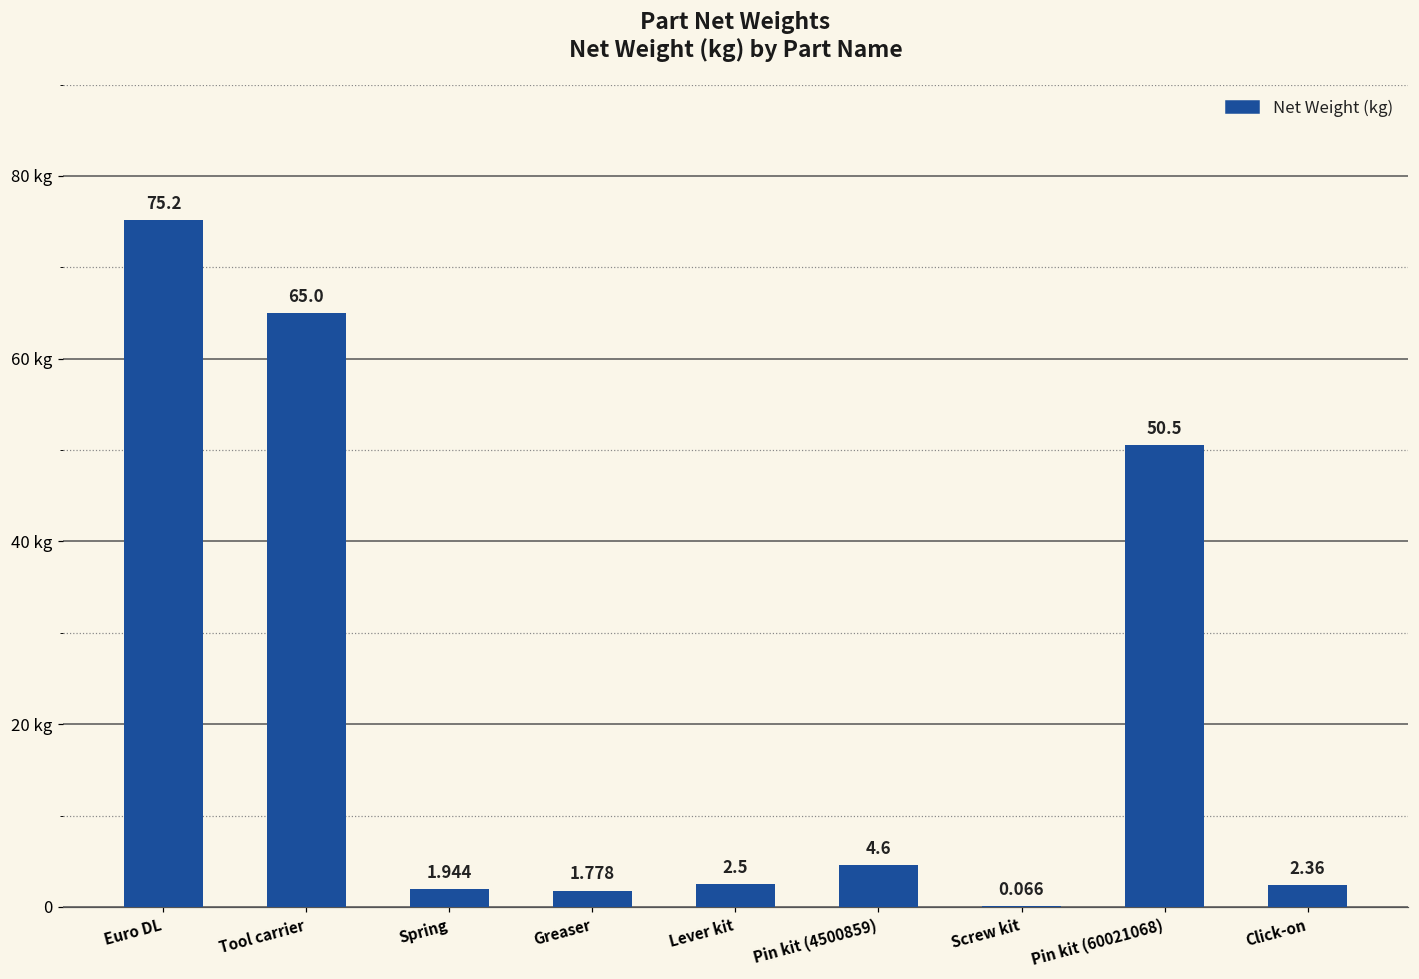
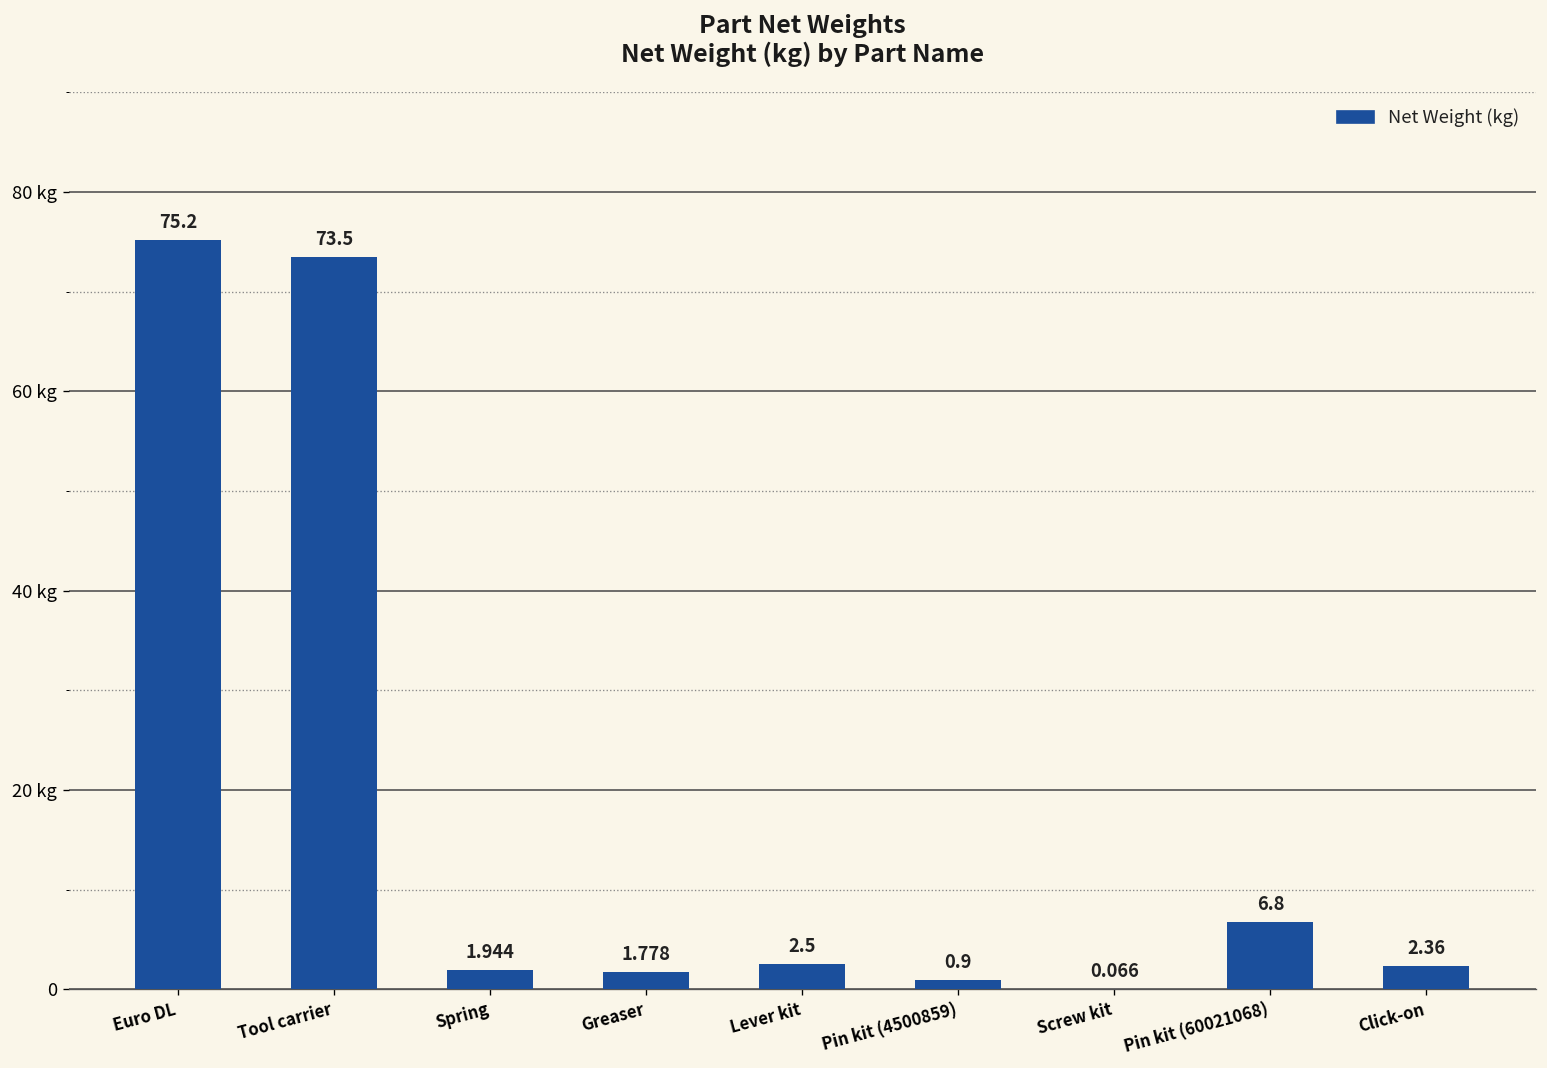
Tool carrier: 65.0 -> 73.5
Pin kit (4500859): 4.6 -> 0.9
Pin kit (60021068): 50.5 -> 6.8
